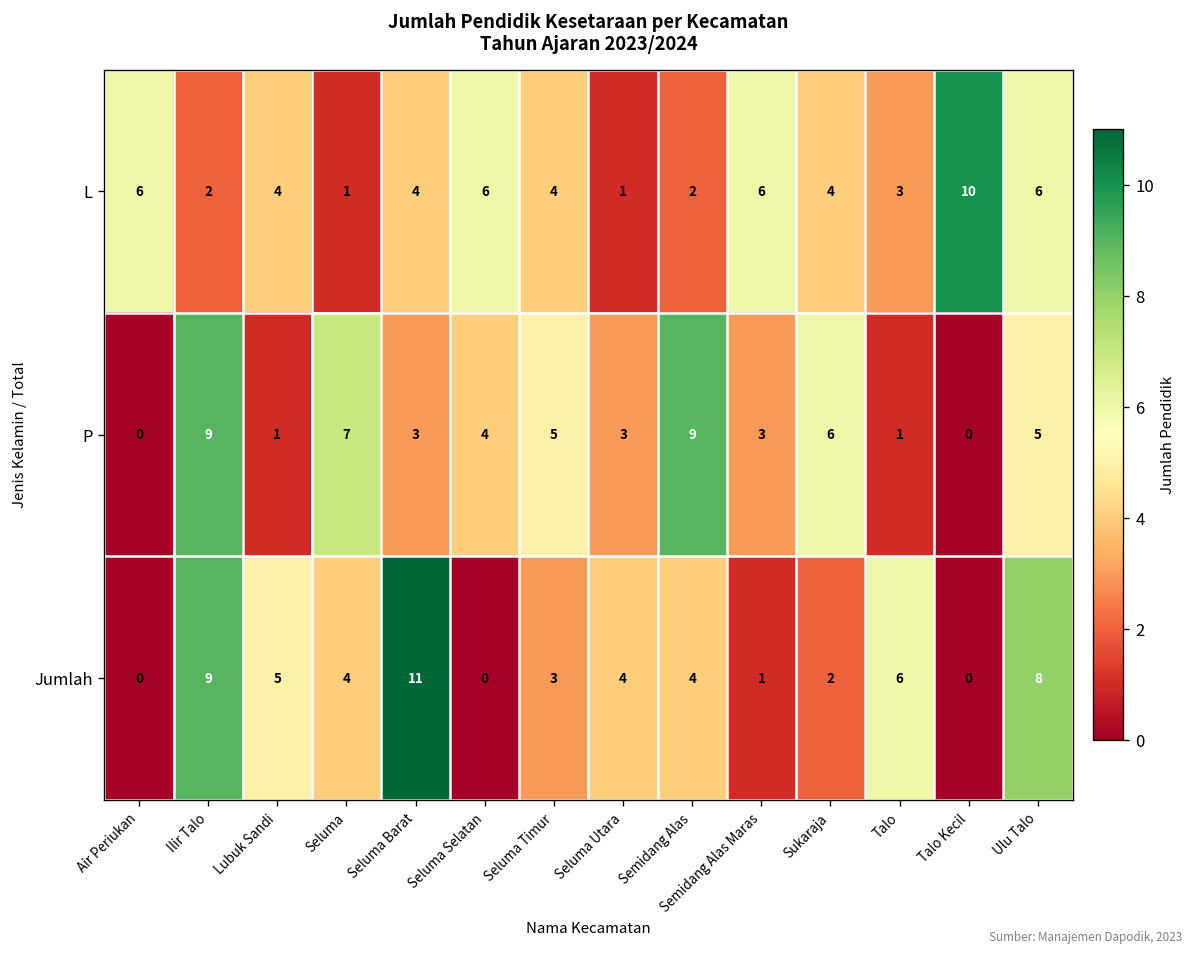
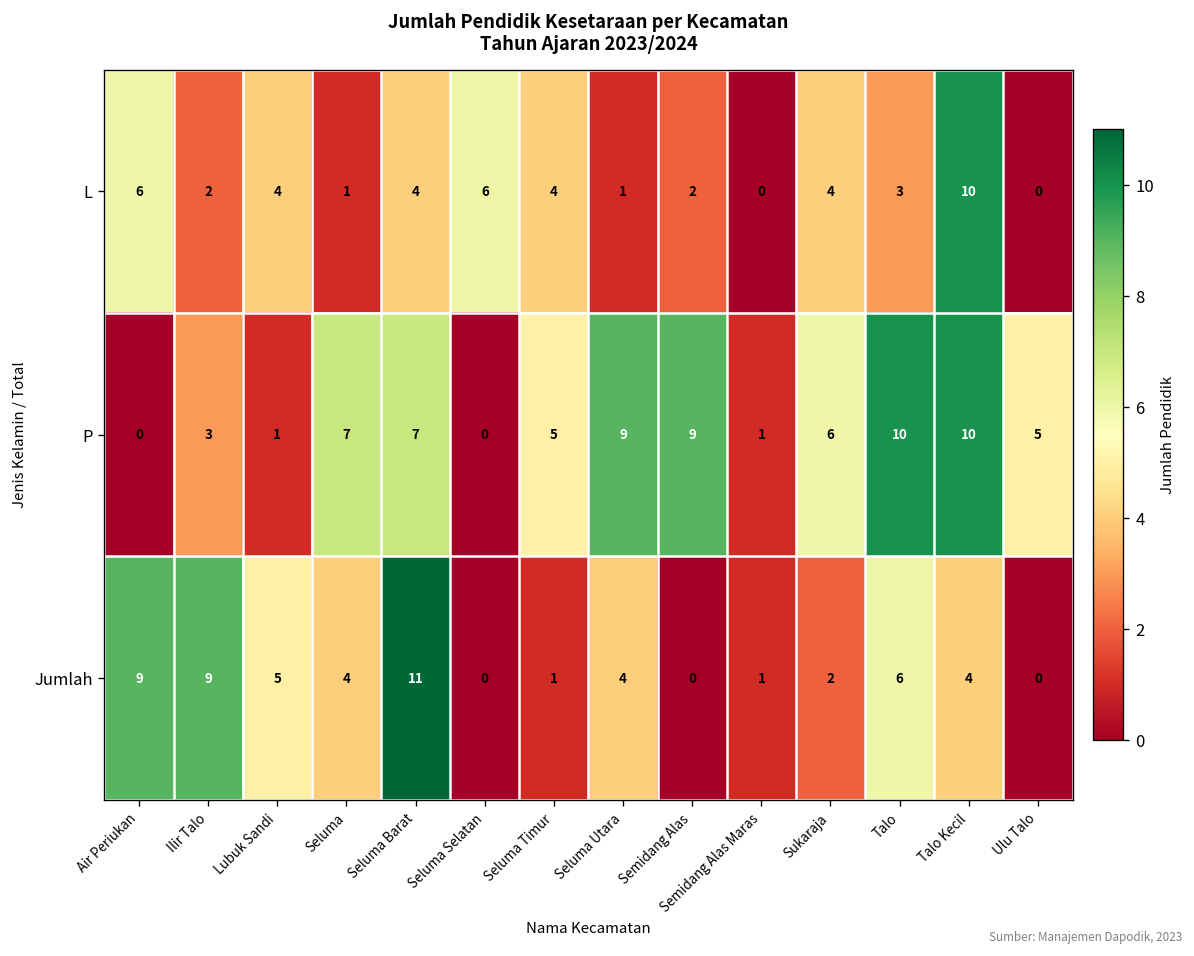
L, Semidang Alas Maras: 6 -> 0
L, Ulu Talo: 6 -> 0
P, Ilir Talo: 9 -> 3
P, Seluma Barat: 3 -> 7
P, Seluma Selatan: 4 -> 0
P, Seluma Utara: 3 -> 9
P, Semidang Alas Maras: 3 -> 1
P, Talo: 1 -> 10
P, Talo Kecil: 0 -> 10
Jumlah, Air Periukan: 0 -> 9
Jumlah, Seluma Timur: 3 -> 1
Jumlah, Semidang Alas: 4 -> 0
Jumlah, Talo Kecil: 0 -> 4
Jumlah, Ulu Talo: 8 -> 0
